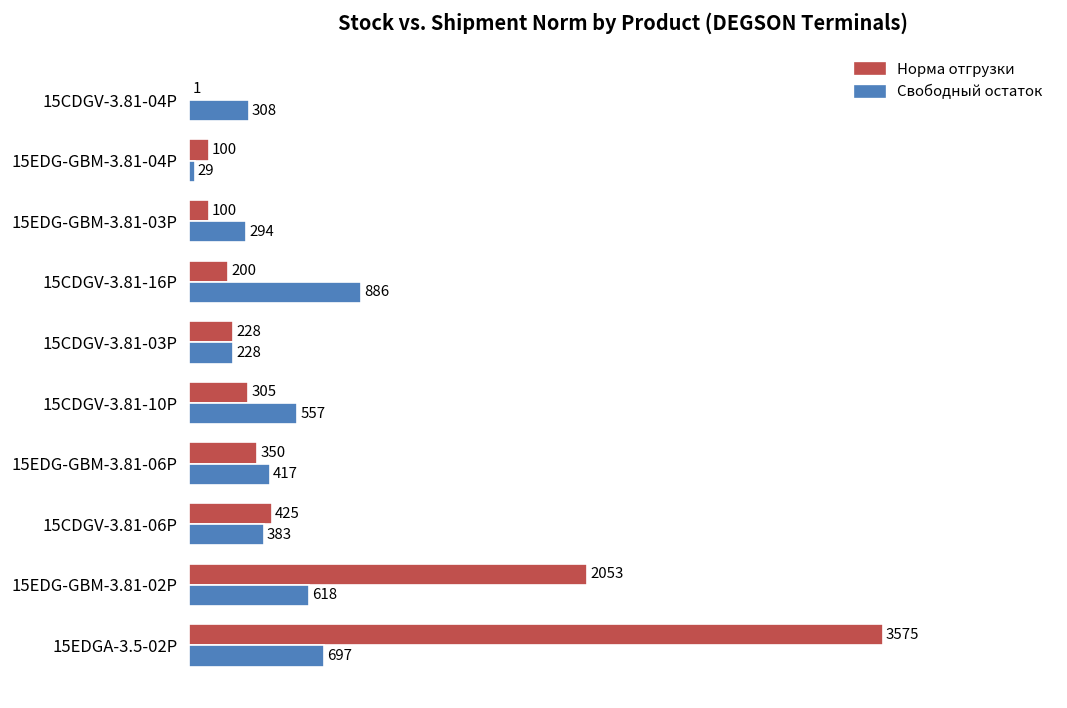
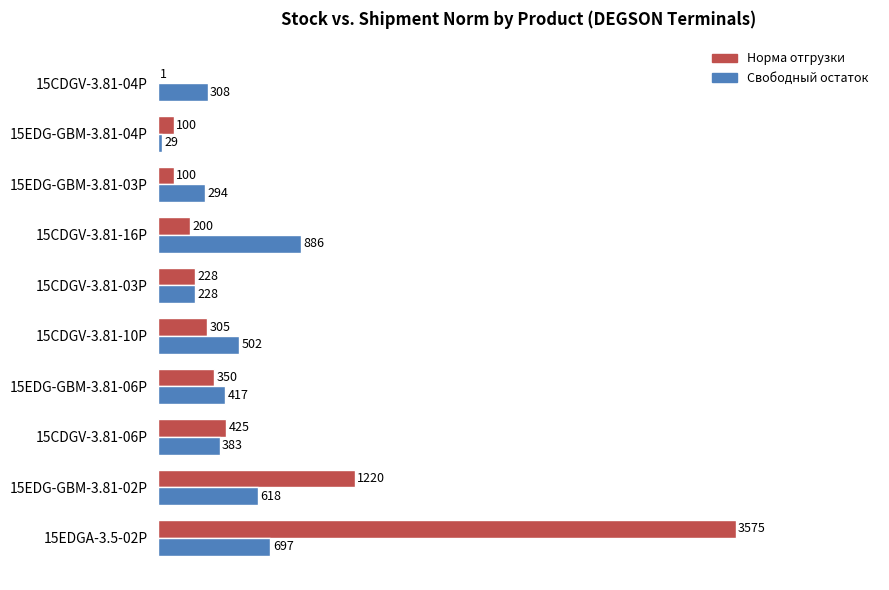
Свободный остаток, 15CDGV-3.81-10P: 557 -> 502
Норма отгрузки, 15EDG-GBM-3.81-02P: 2053 -> 1220
